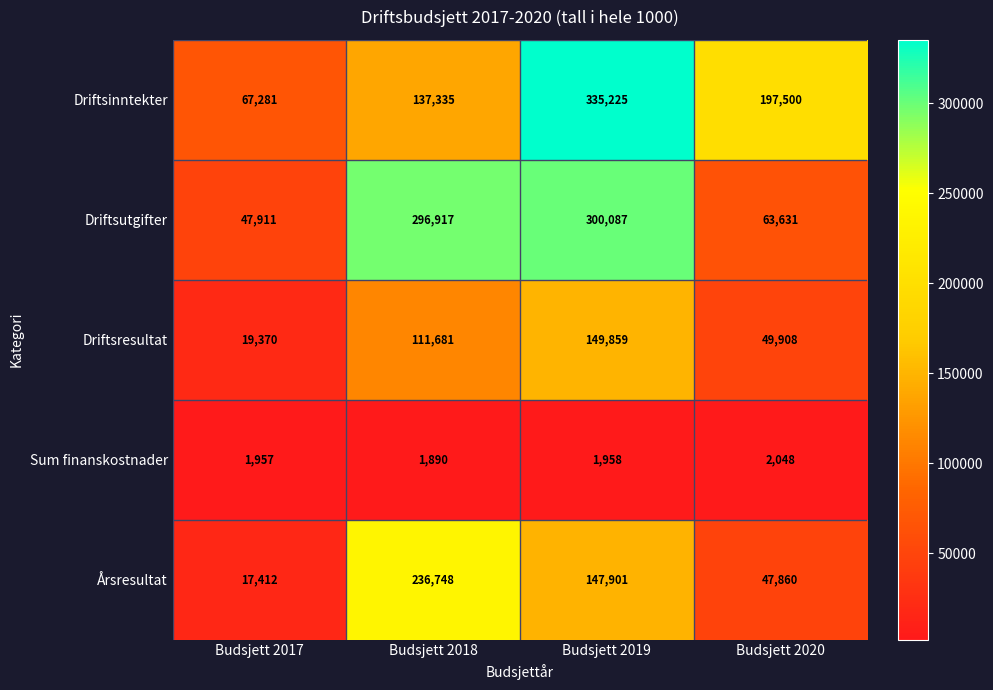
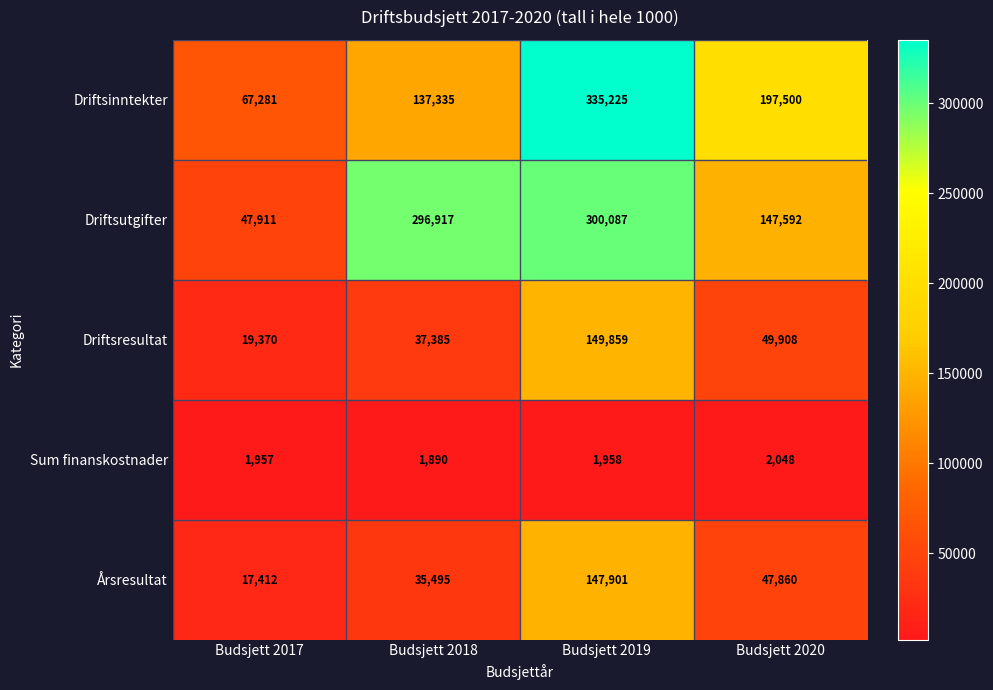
Driftsutgifter, Budsjett 2020: 63,631 -> 147,592
Driftsresultat, Budsjett 2018: 111,681 -> 37,385
Årsresultat, Budsjett 2018: 236,748 -> 35,495
